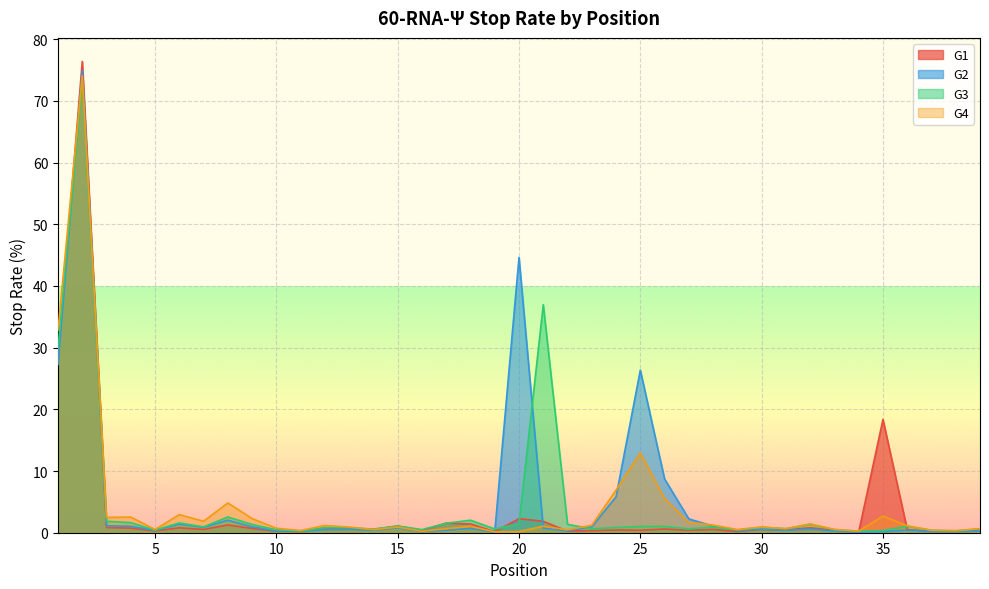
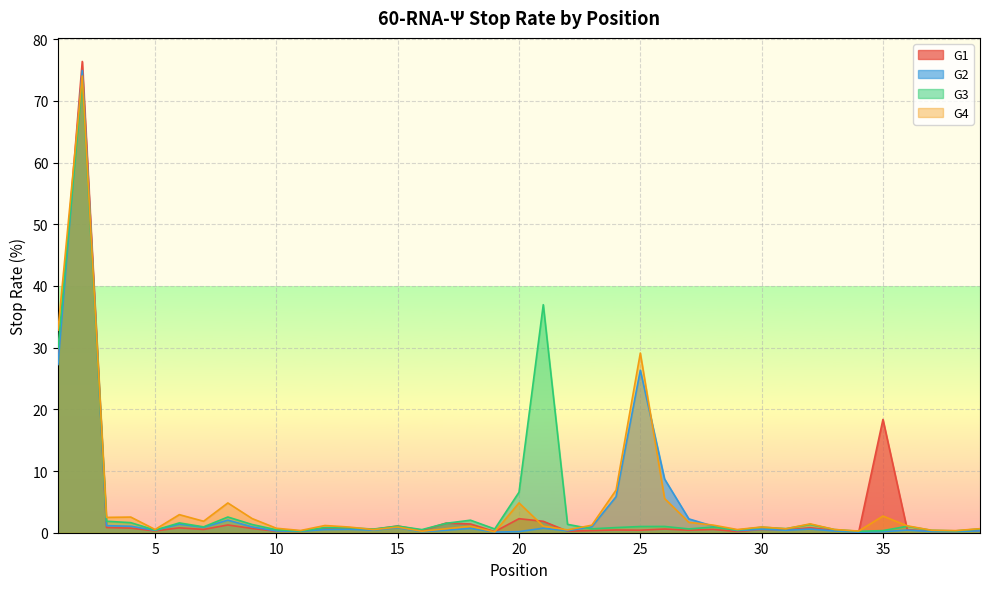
G2, 20: 45 -> 0
G3, 20: 1 -> 7
G4, 20: 0 -> 5
G4, 25: 13 -> 29
